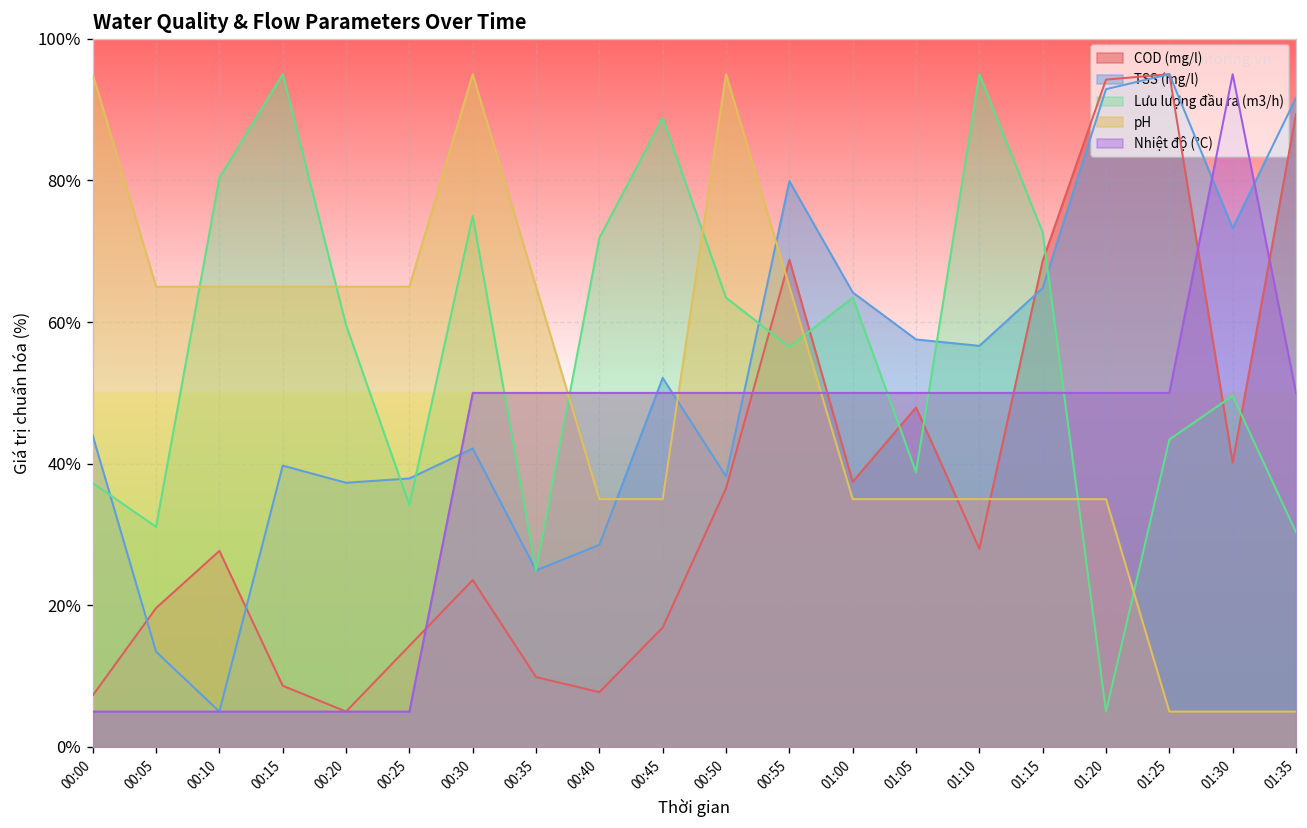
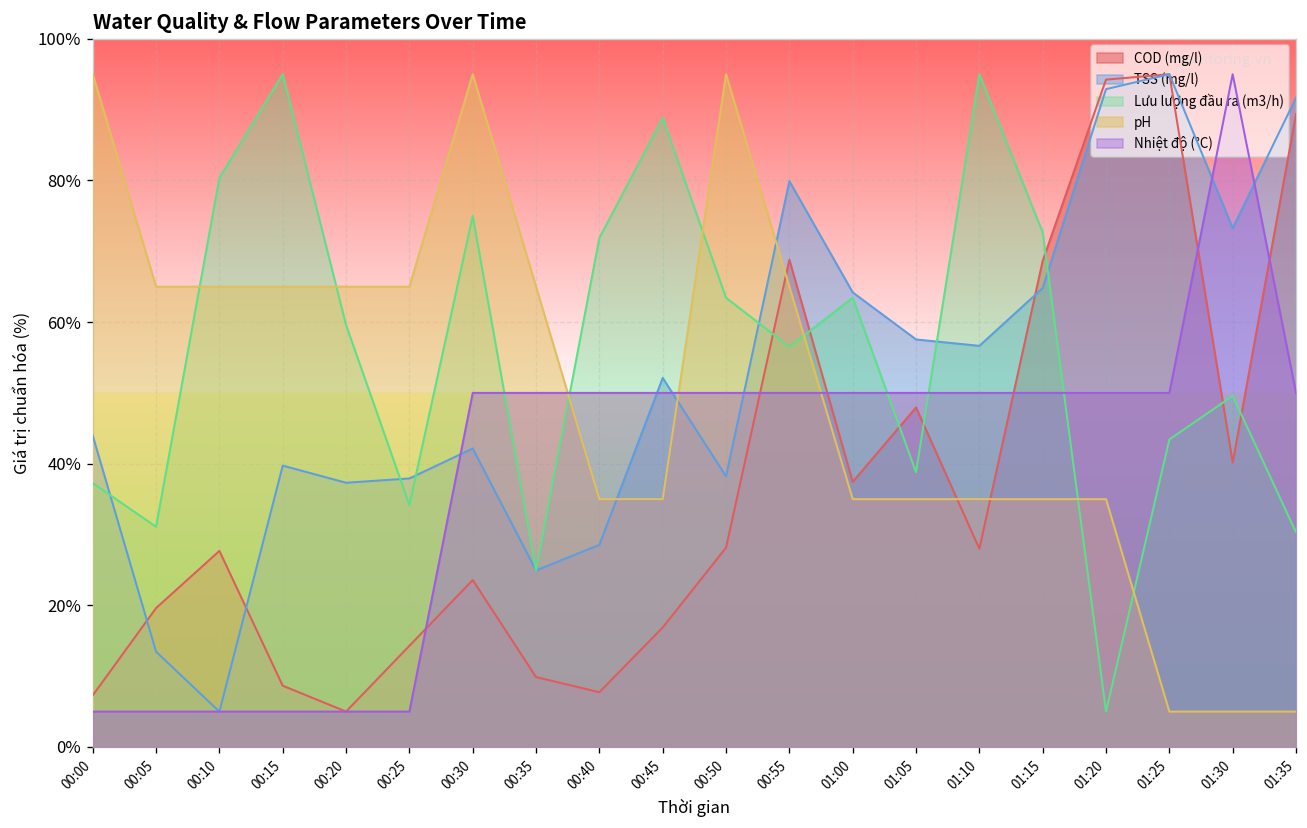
COD (mg/l), 00:50: 37% -> 28%
